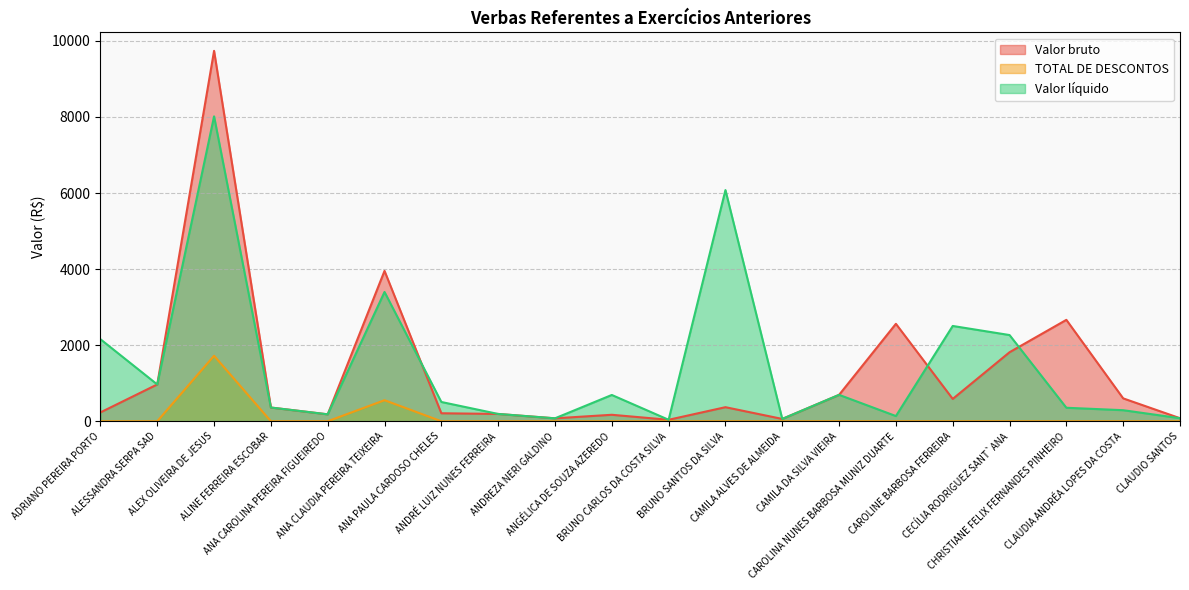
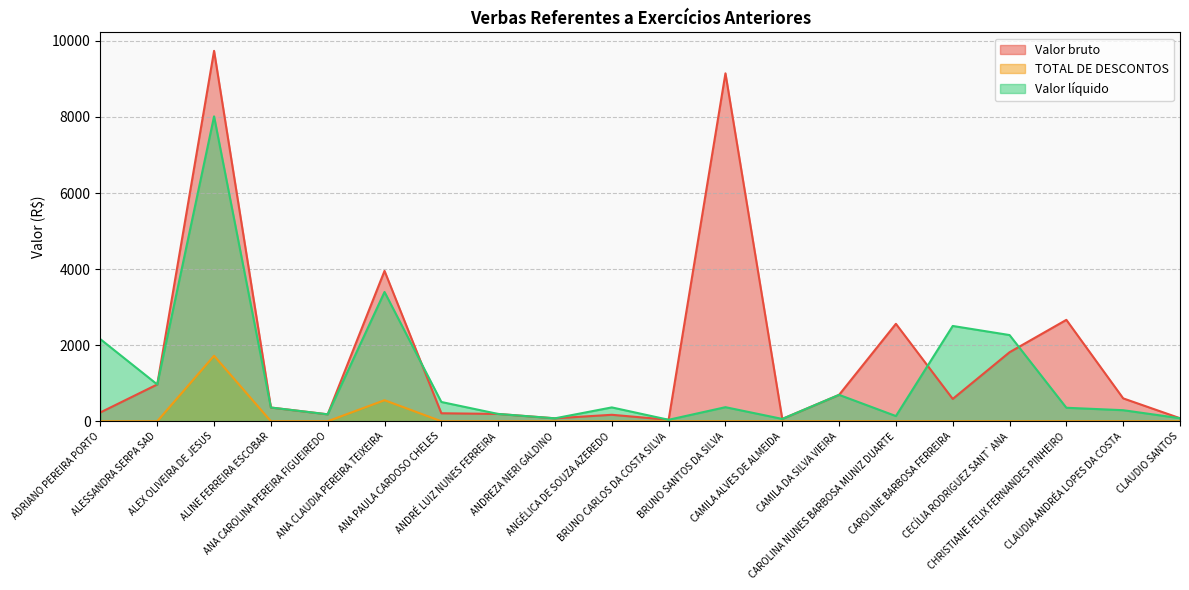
Valor líquido, ANGÉLICA DE SOUZA AZEREDO: 700 -> 400
Valor bruto, BRUNO SANTOS DA SILVA: 400 -> 9100
Valor líquido, BRUNO SANTOS DA SILVA: 6100 -> 400
